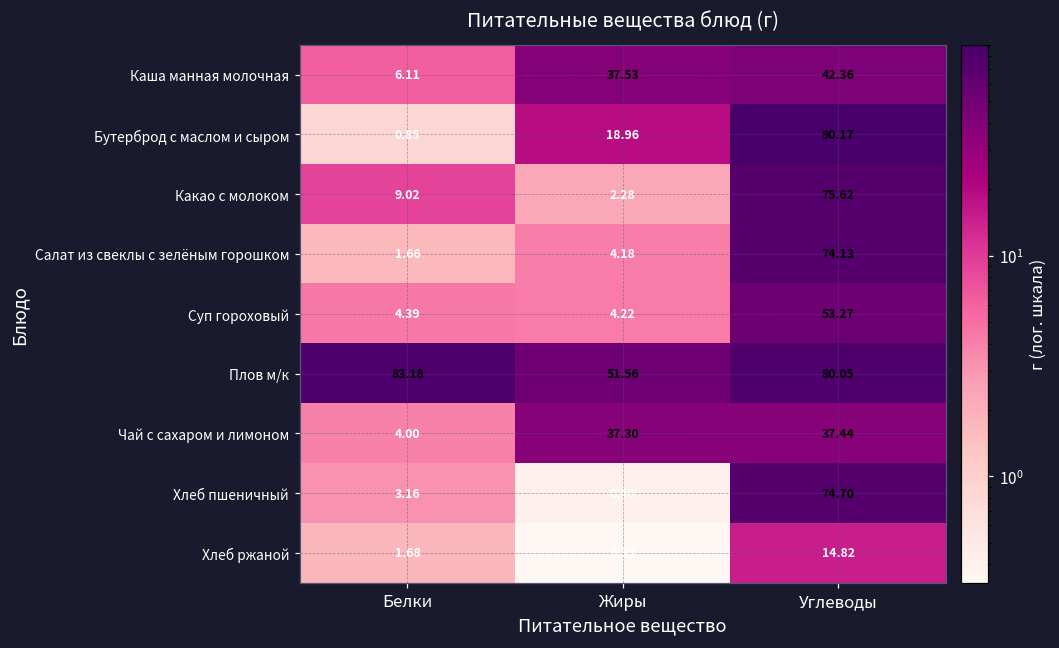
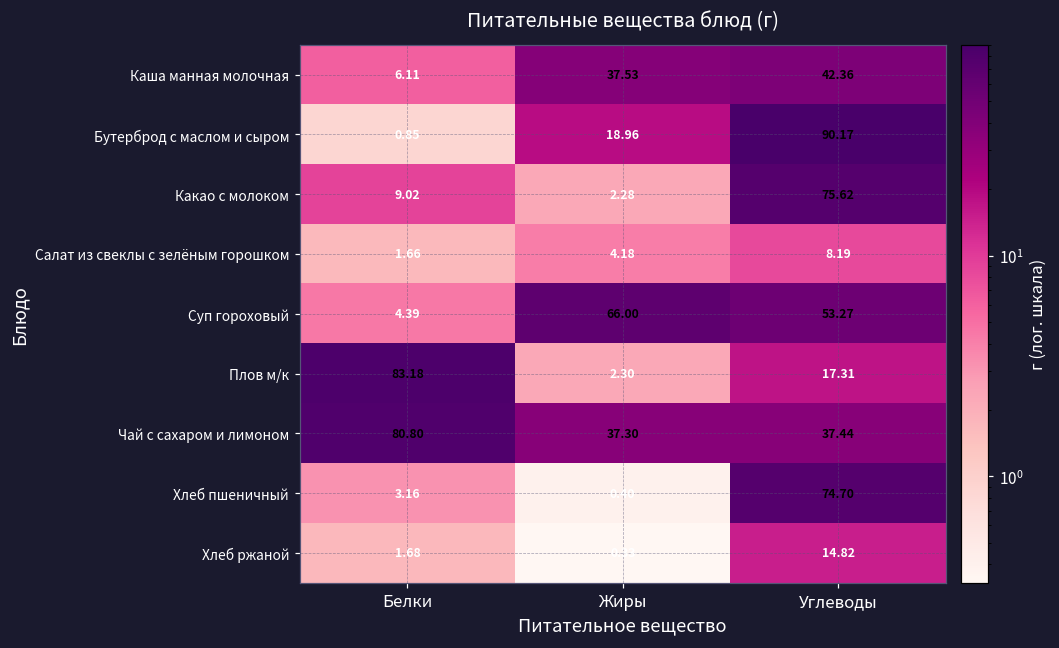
Салат из свеклы с зелёным горошком, Углеводы: 74.13 -> 8.19
Суп гороховый, Жиры: 4.22 -> 66.00
Плов м/к, Жиры: 51.56 -> 2.30
Плов м/к, Углеводы: 80.05 -> 17.31
Чай с сахаром и лимоном, Белки: 4.00 -> 80.80
